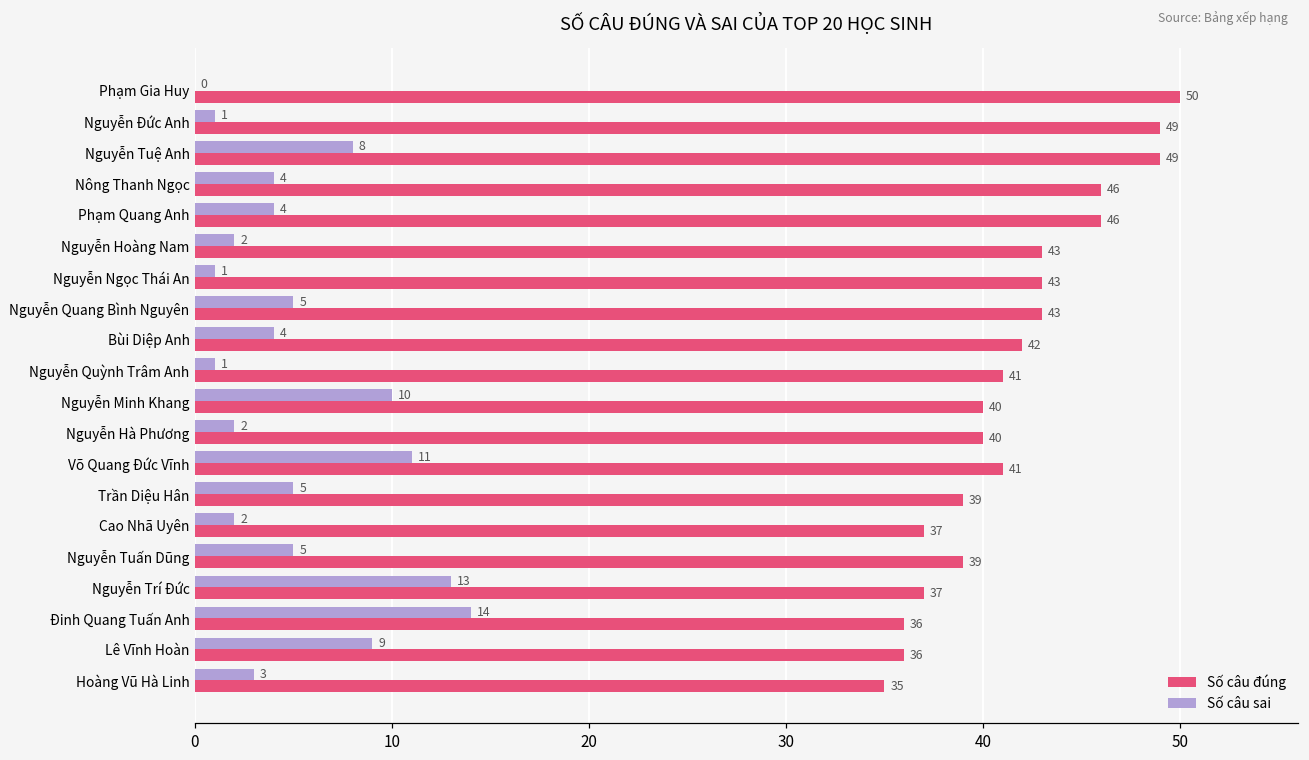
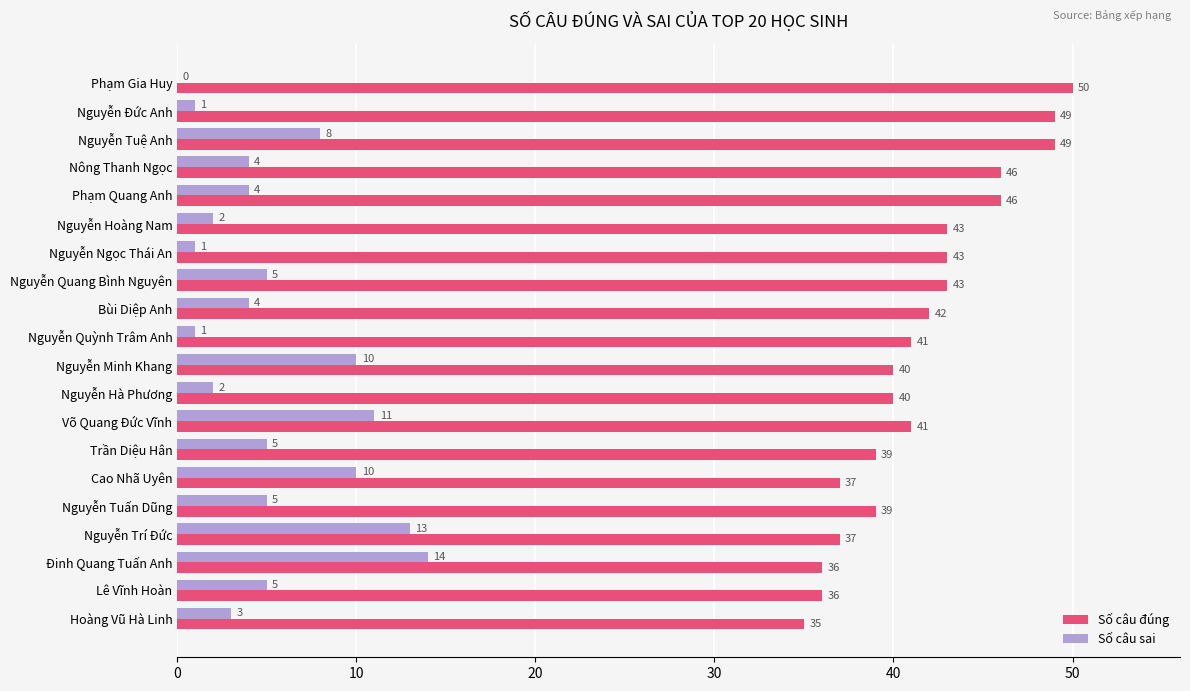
Số câu sai, Cao Nhã Uyên: 2 -> 10
Số câu sai, Lê Vĩnh Hoàn: 9 -> 5
